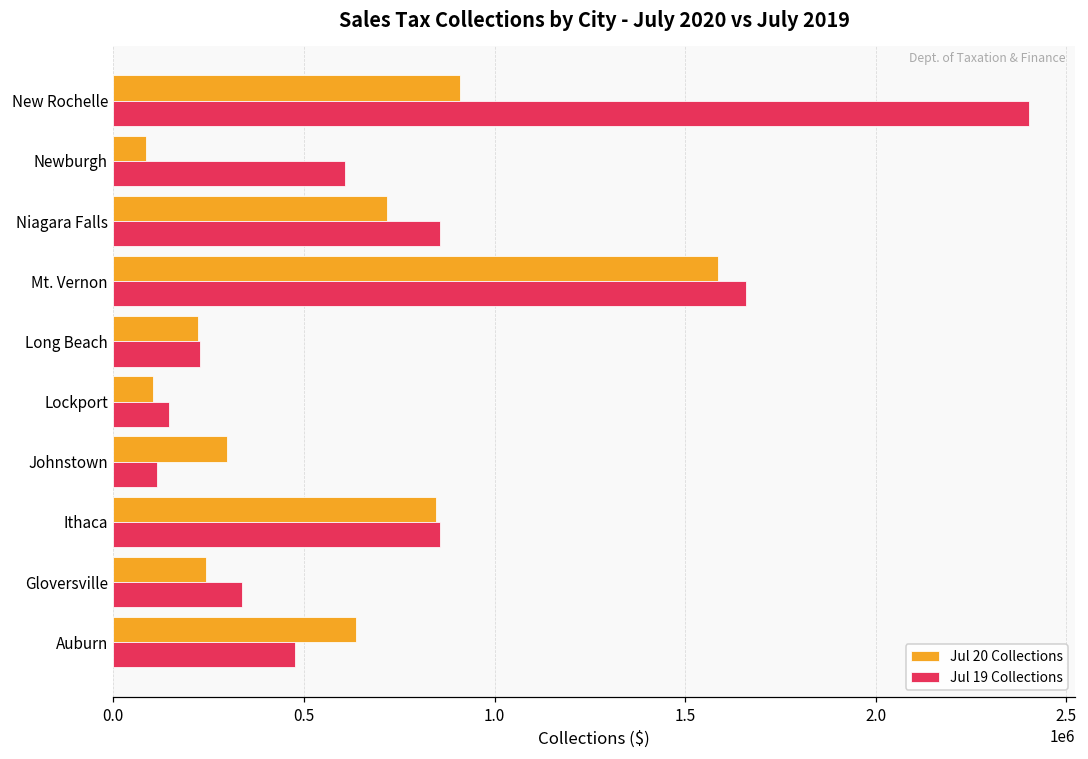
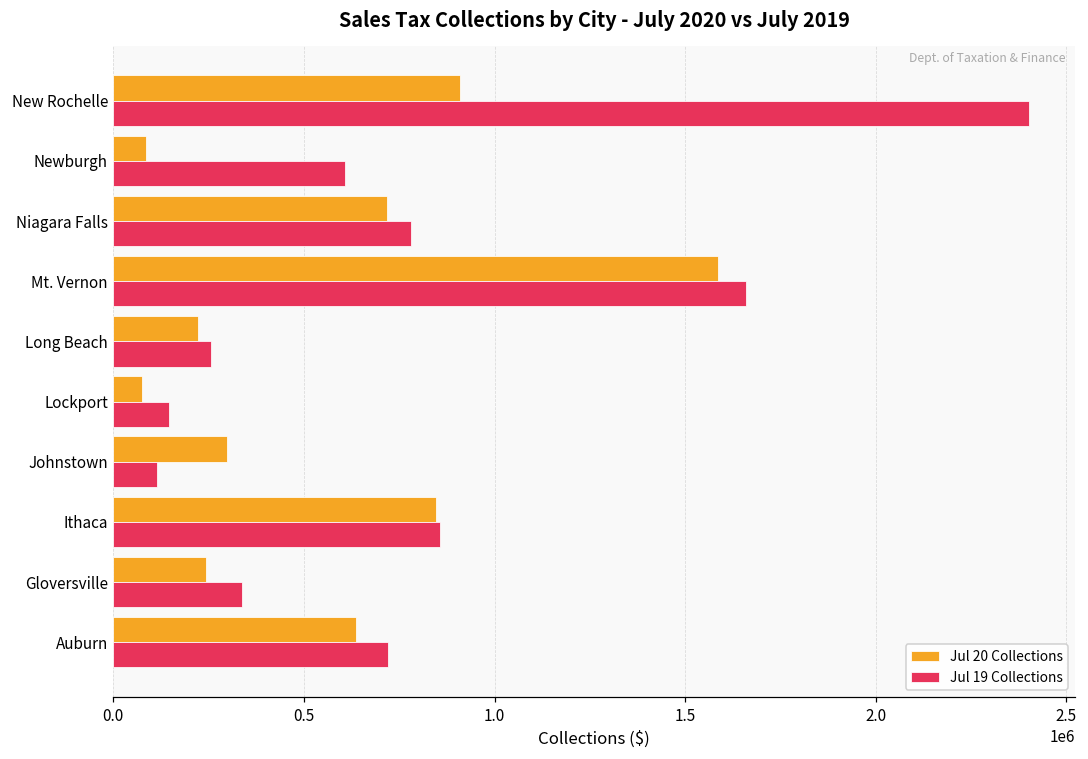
Jul 19 Collections, Niagara Falls: 860000 -> 780000
Jul 19 Collections, Long Beach: 230000 -> 260000
Jul 20 Collections, Lockport: 100000 -> 80000
Jul 19 Collections, Auburn: 480000 -> 720000
